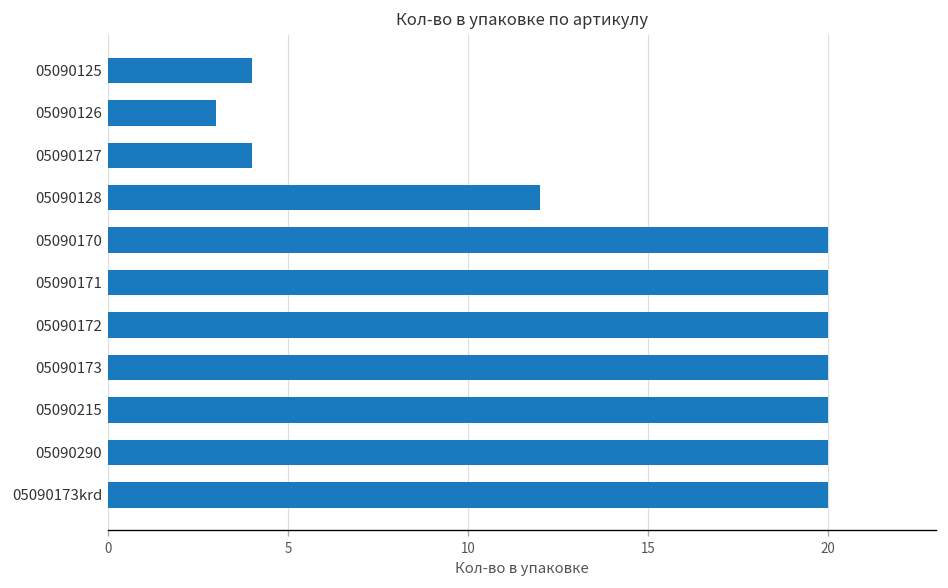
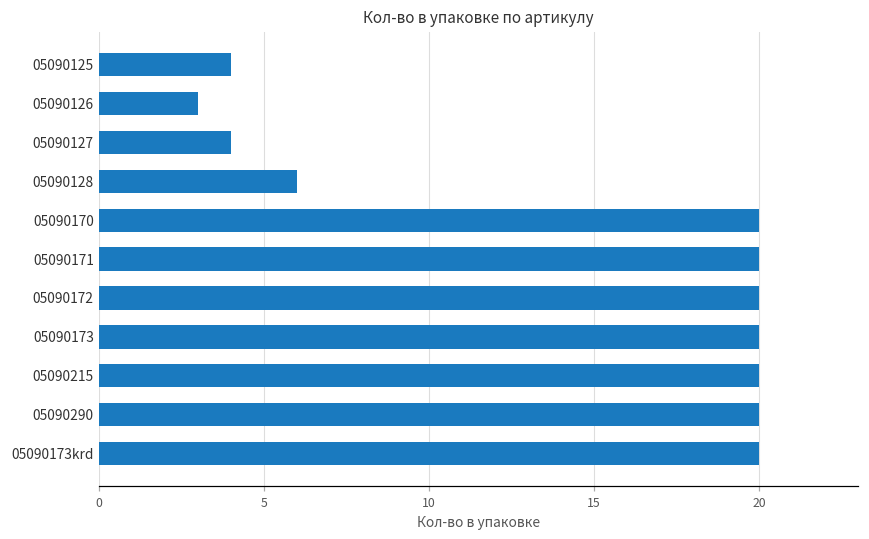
05090128: 12 -> 6
